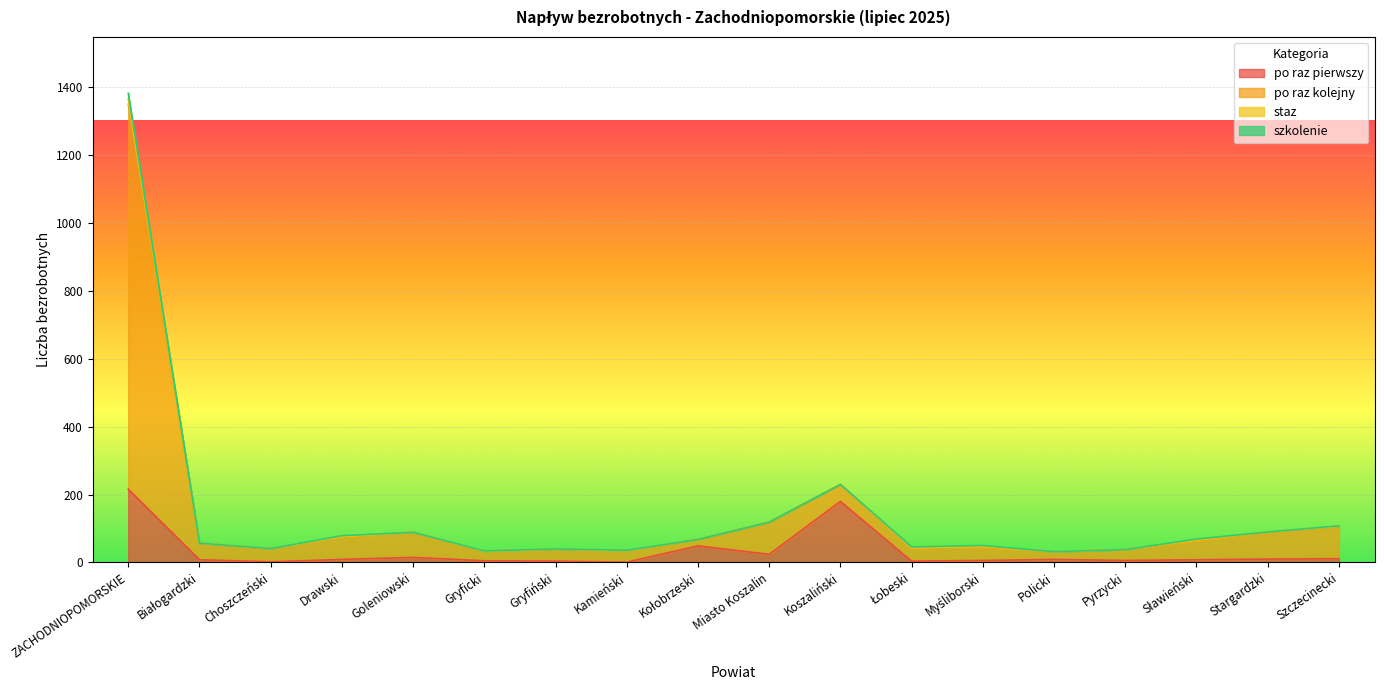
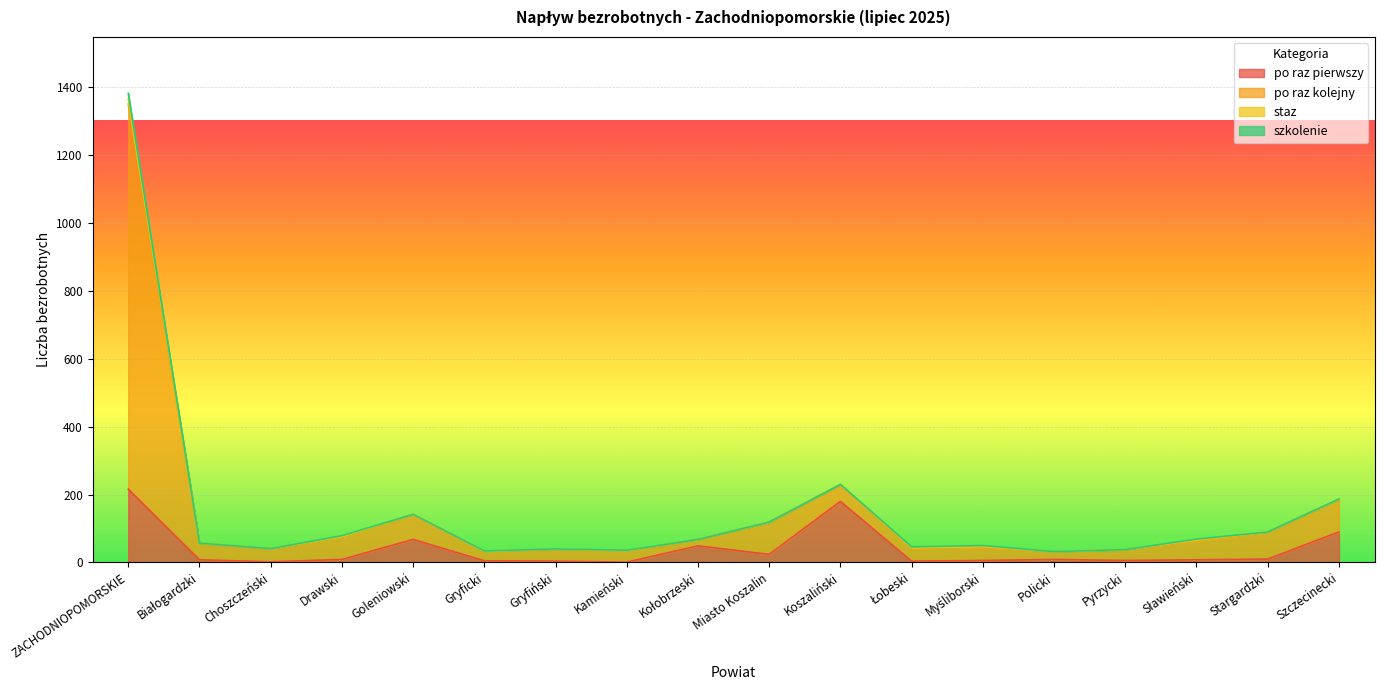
po raz pierwszy, Goleniowski: 20 -> 70
po raz pierwszy, Szczecinecki: 10 -> 90
